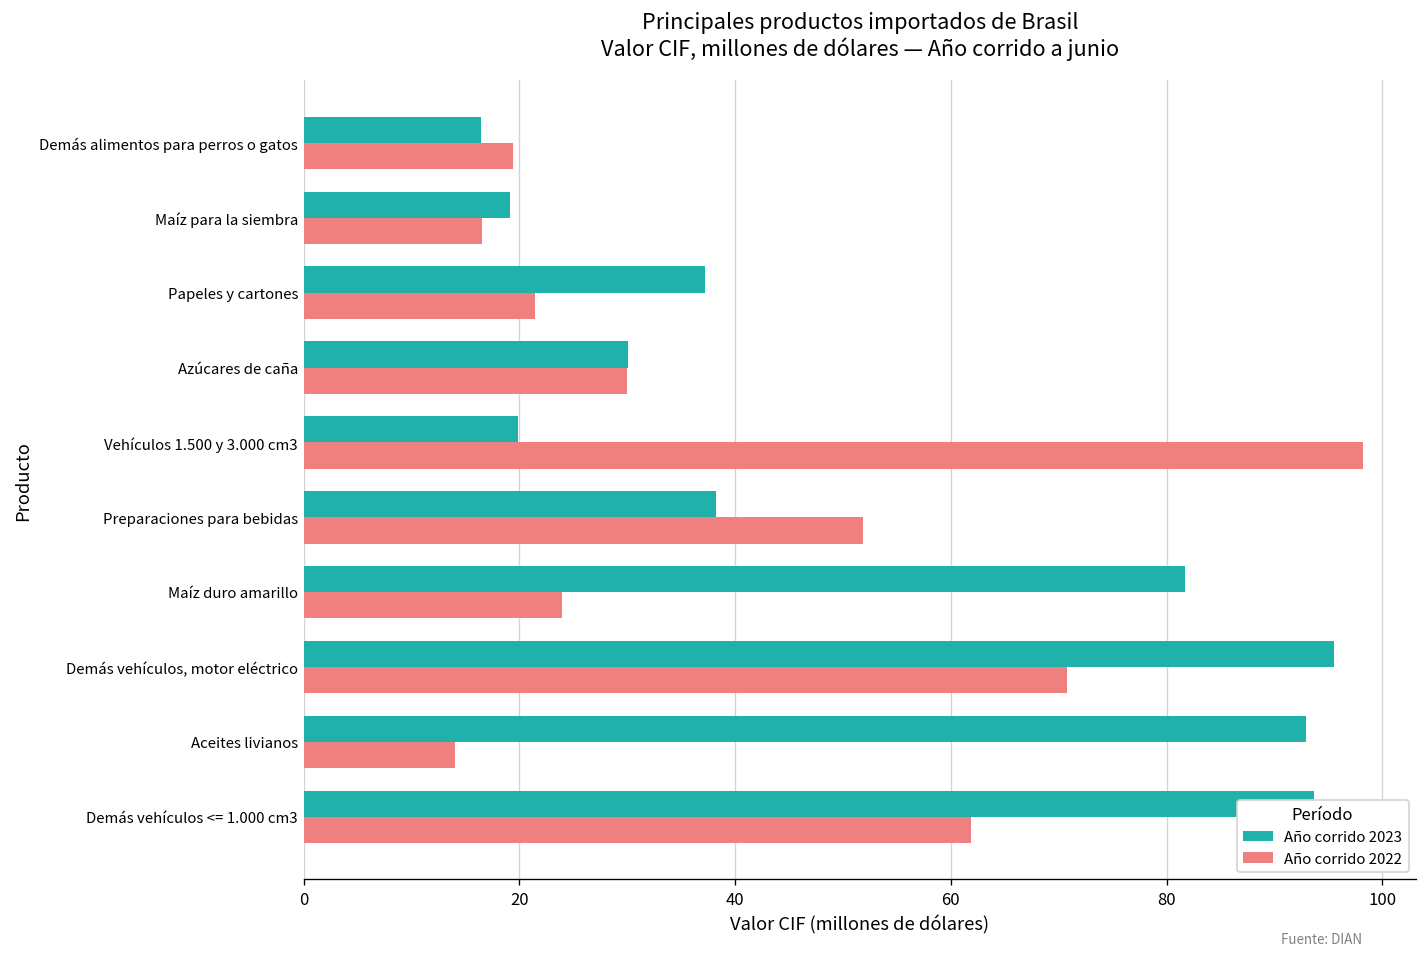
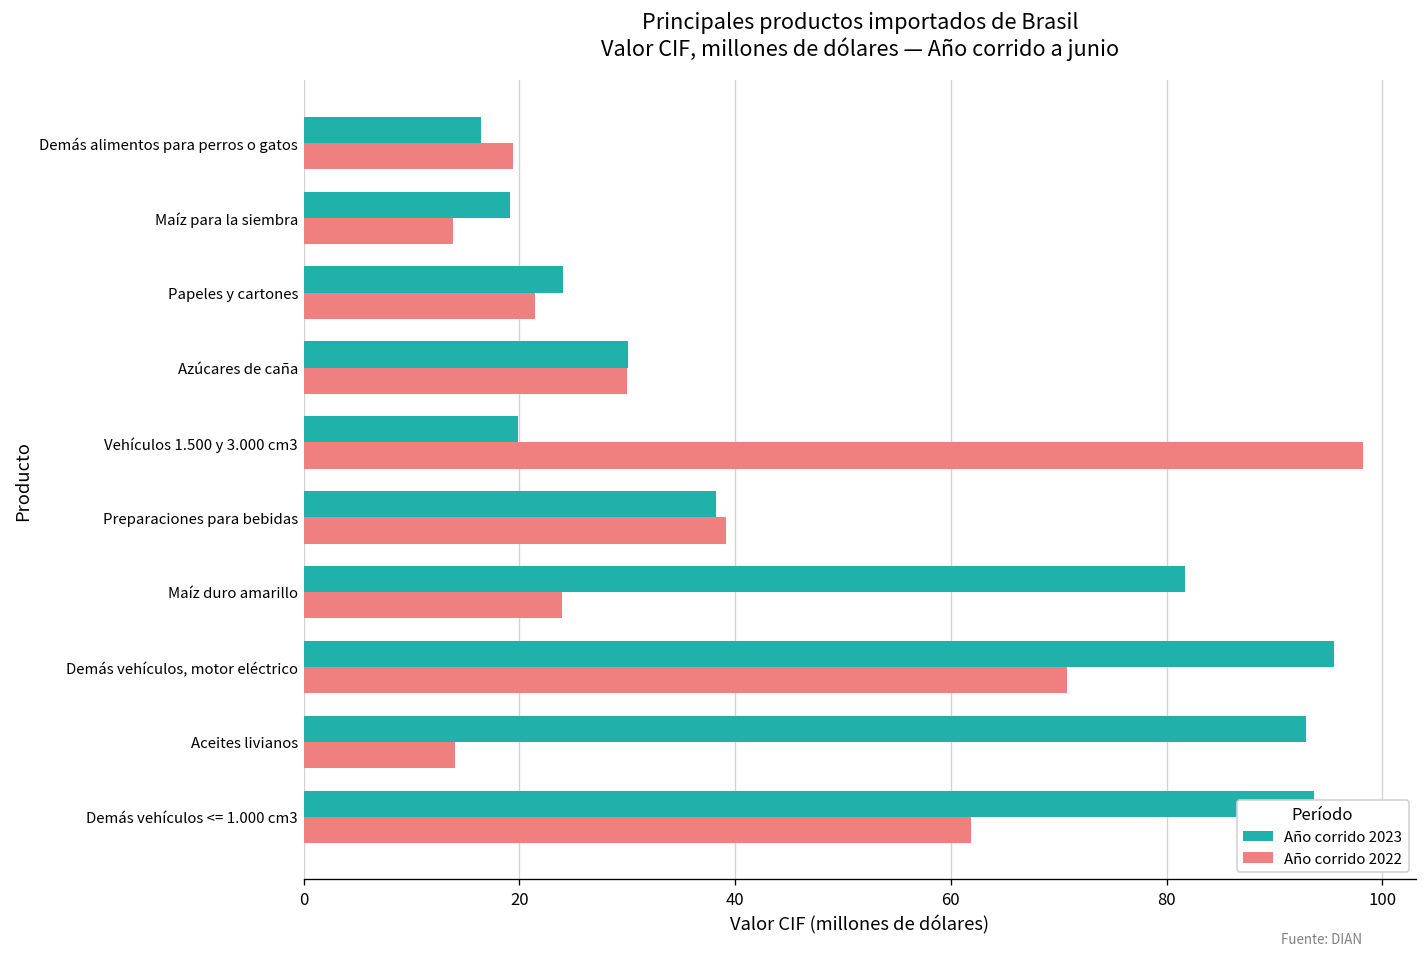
Año corrido 2022, Maíz para la siembra: 17 -> 14
Año corrido 2023, Papeles y cartones: 37 -> 24
Año corrido 2022, Preparaciones para bebidas: 52 -> 39
